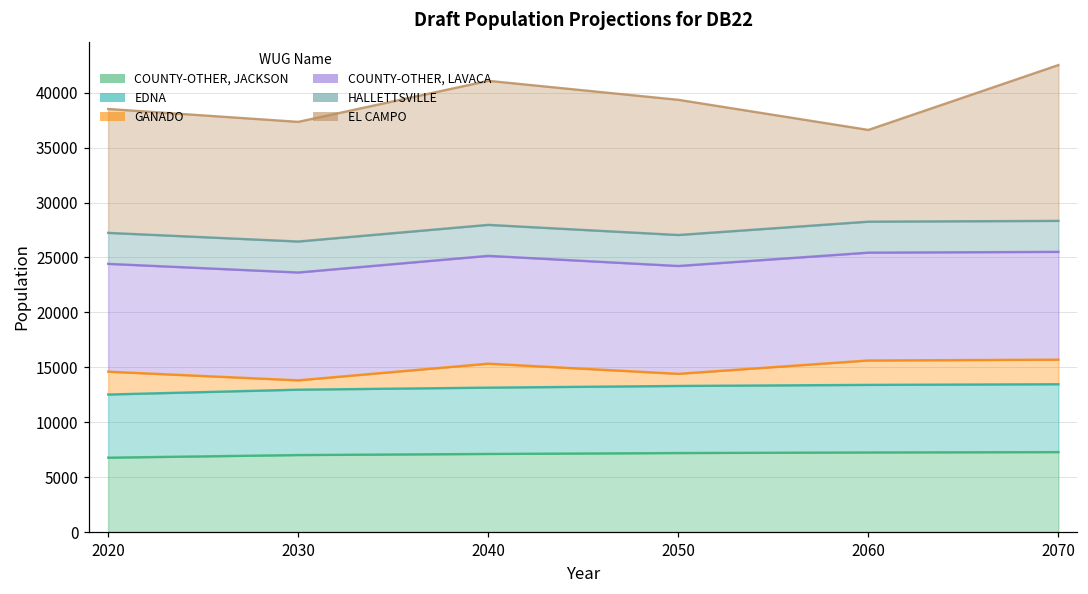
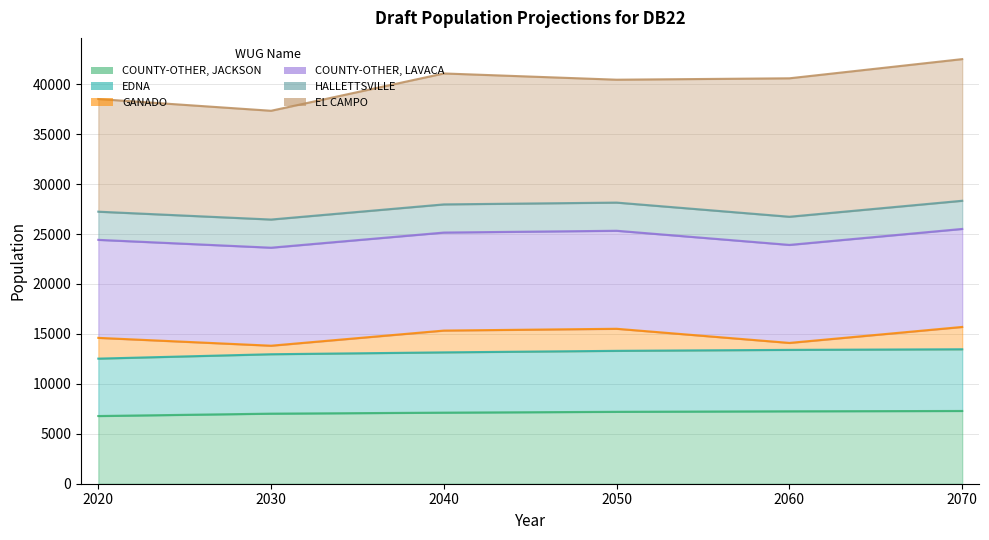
GANADO, 2050: 1000 -> 2000
GANADO, 2060: 2000 -> 1000
EL CAMPO, 2060: 8000 -> 14000
